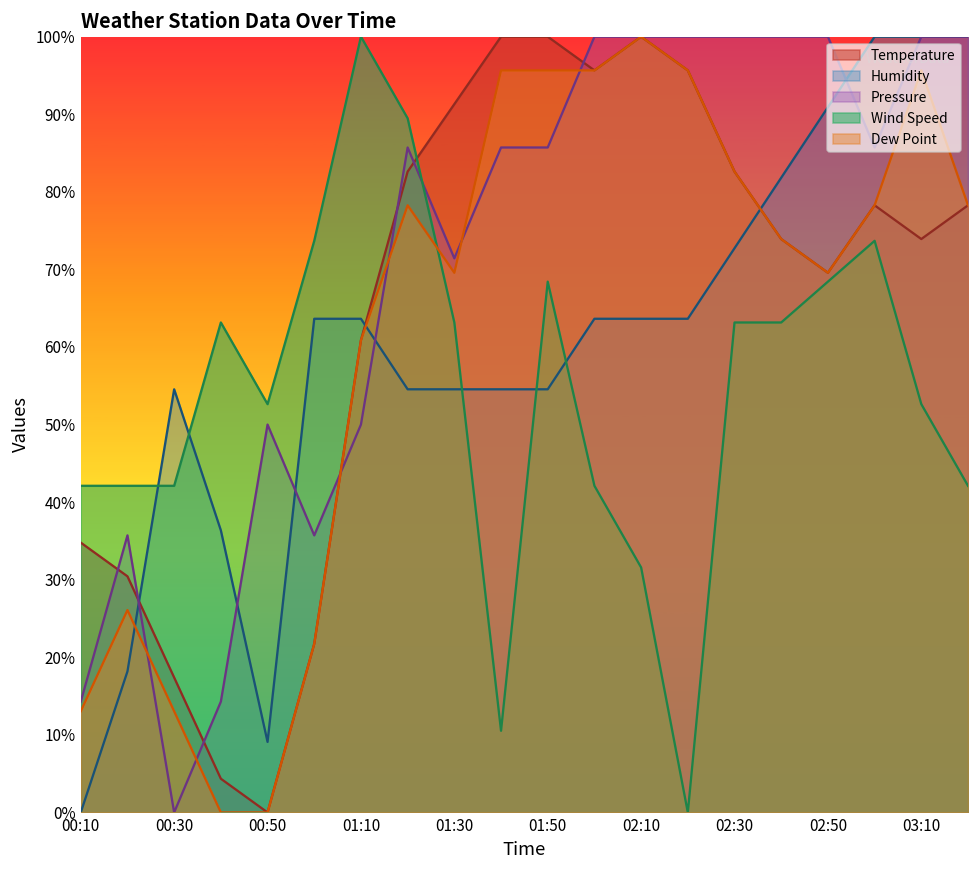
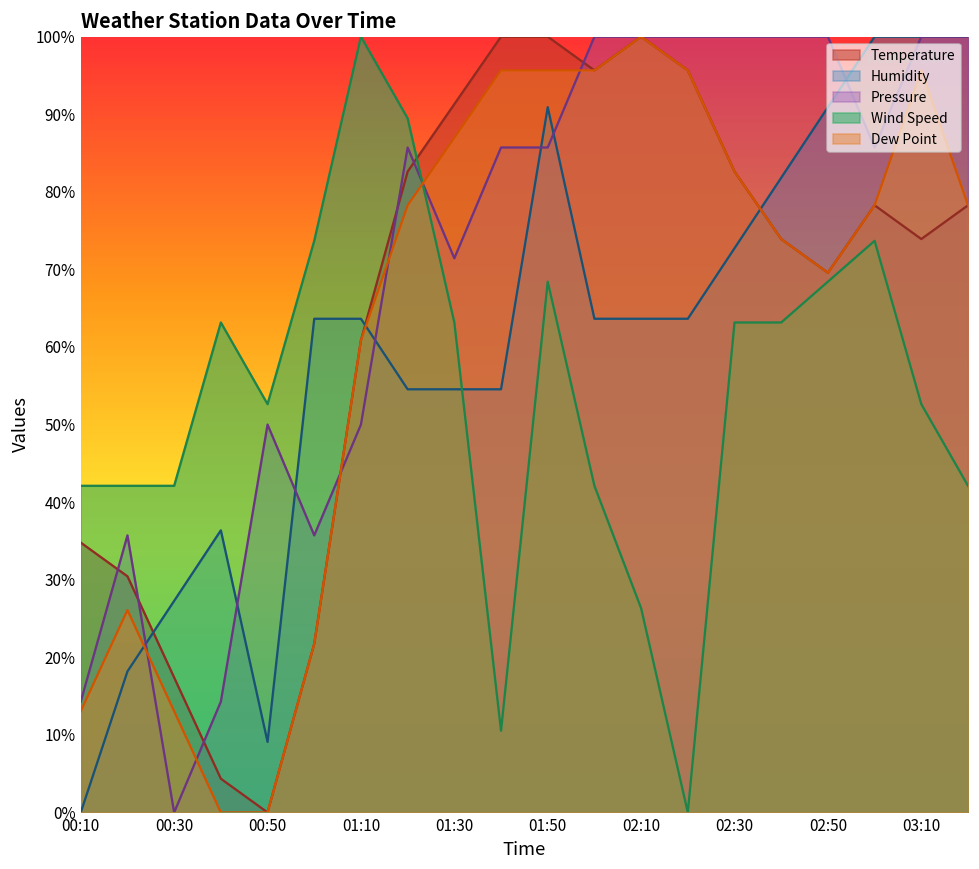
Humidity, 00:30: 55% -> 27%
Dew Point, 01:30: 70% -> 87%
Humidity, 01:50: 55% -> 91%
Wind Speed, 02:10: 32% -> 26%
